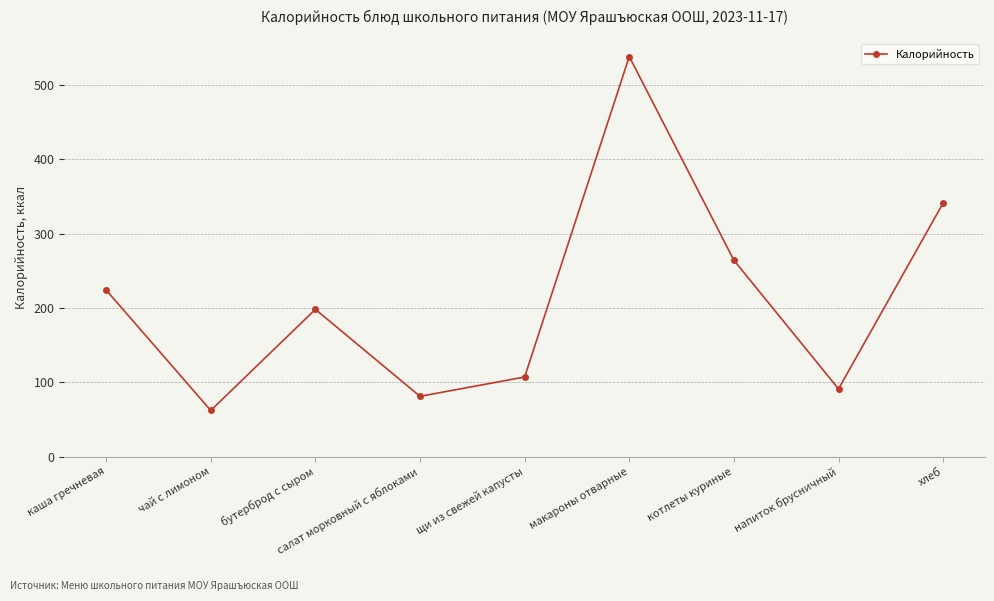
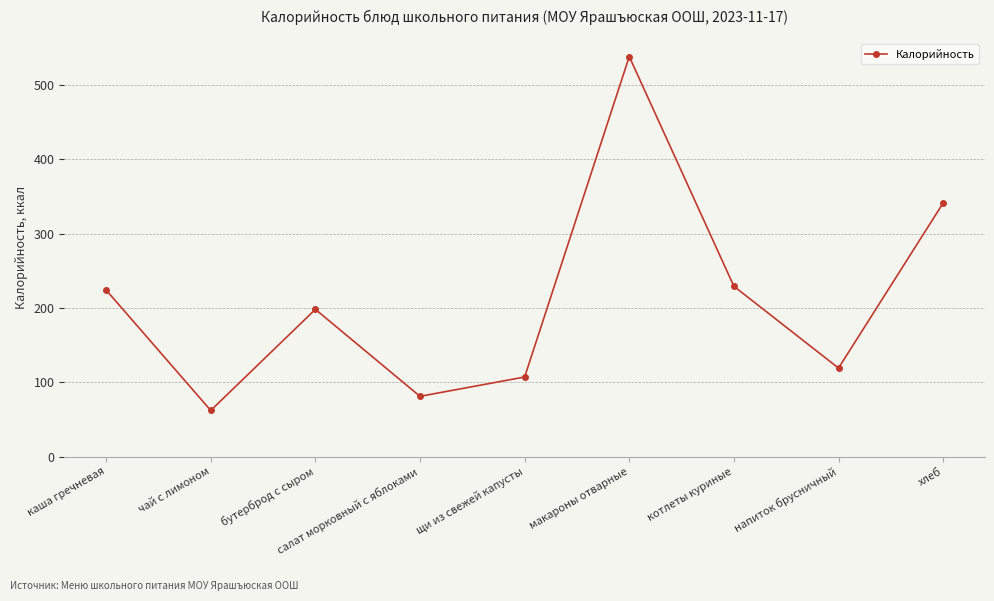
котлеты куриные: 260 -> 230
напиток брусничный: 90 -> 120
